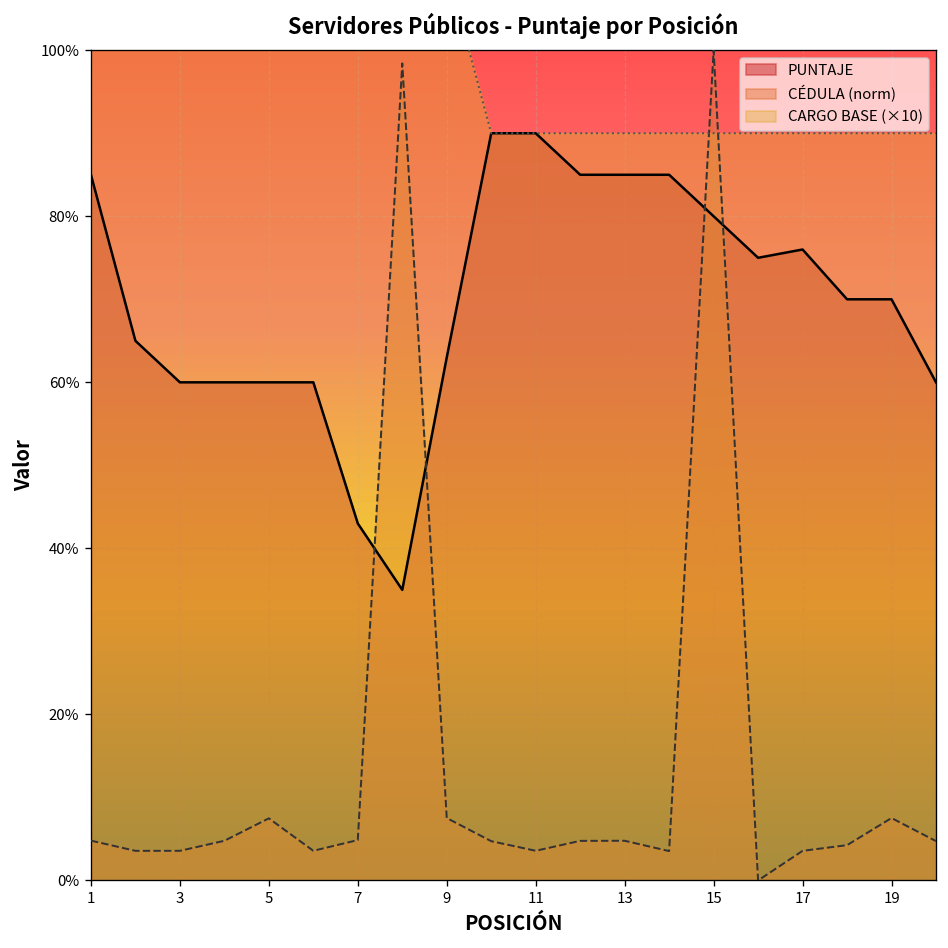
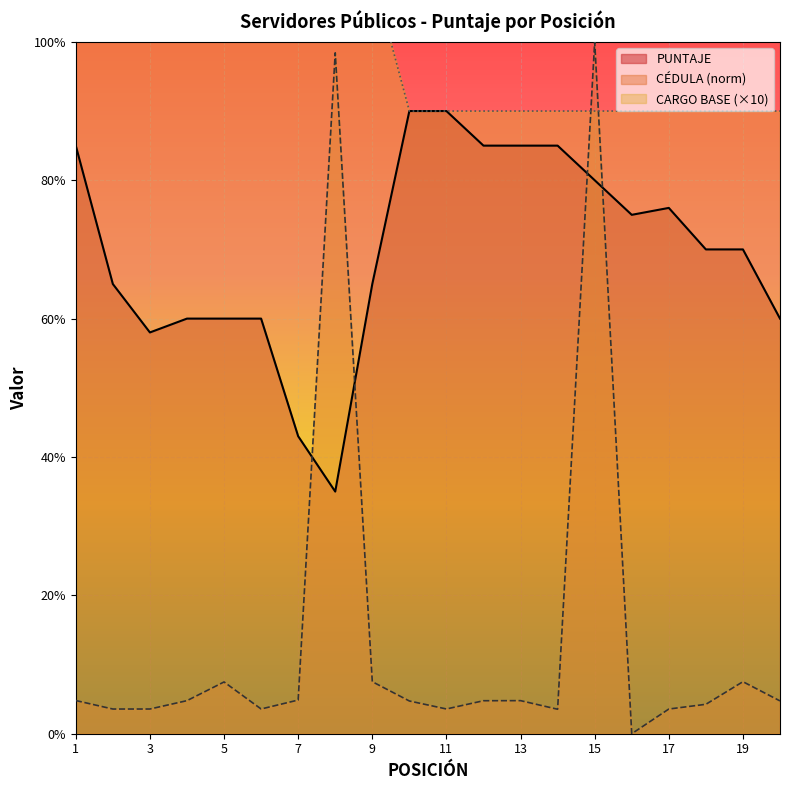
PUNTAJE, 3: 60% -> 58%
PUNTAJE, 9: 63% -> 65%
